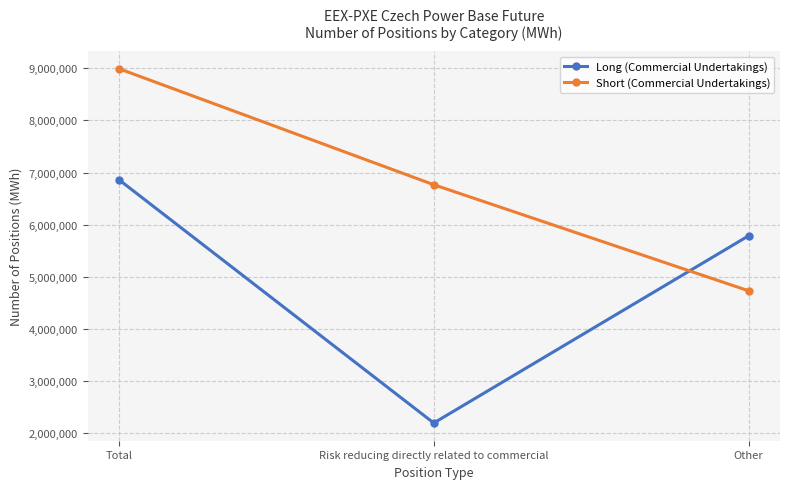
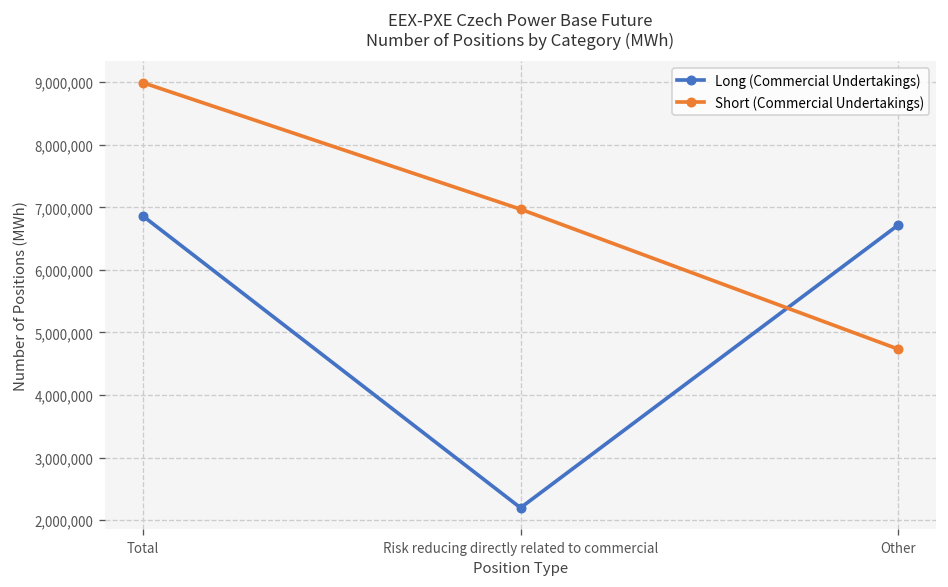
Short (Commercial Undertakings), Risk reducing directly related to commercial: 6,800,000 -> 7,000,000
Long (Commercial Undertakings), Other: 5,800,000 -> 6,700,000
